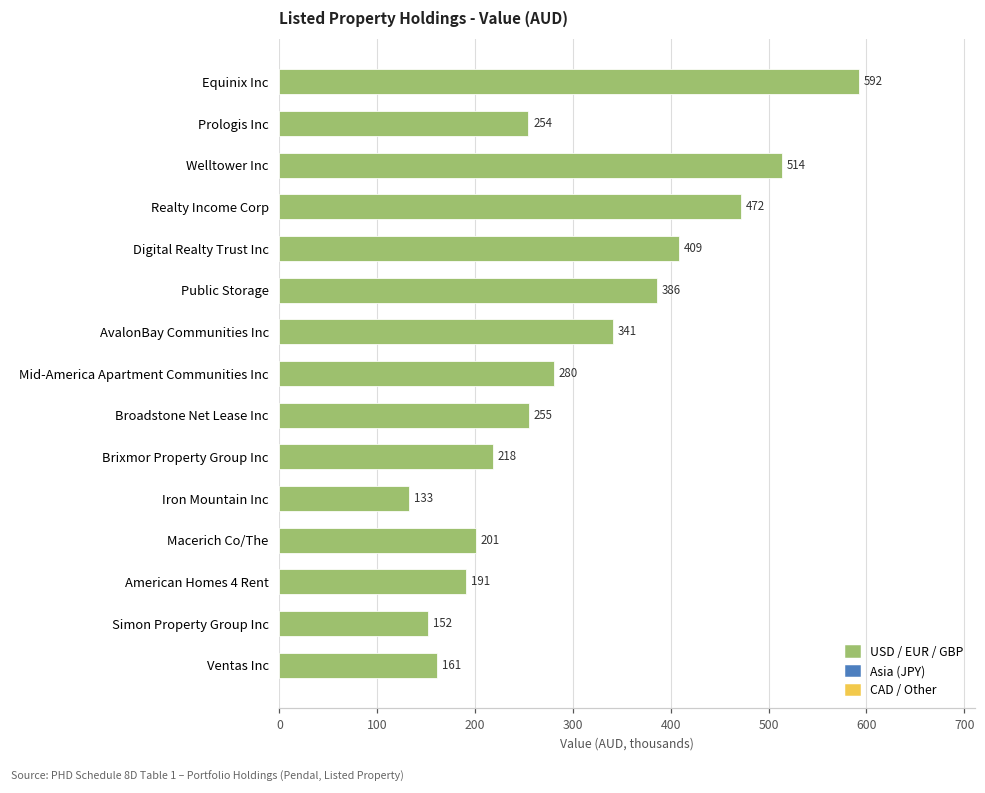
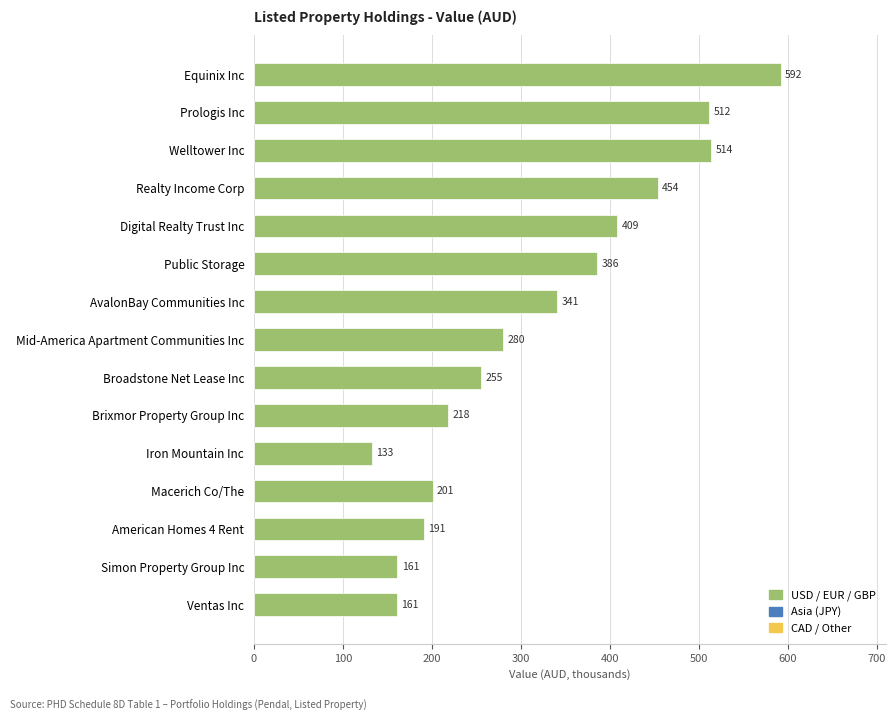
Prologis Inc: 254 -> 512
Realty Income Corp: 472 -> 454
Simon Property Group Inc: 152 -> 161
